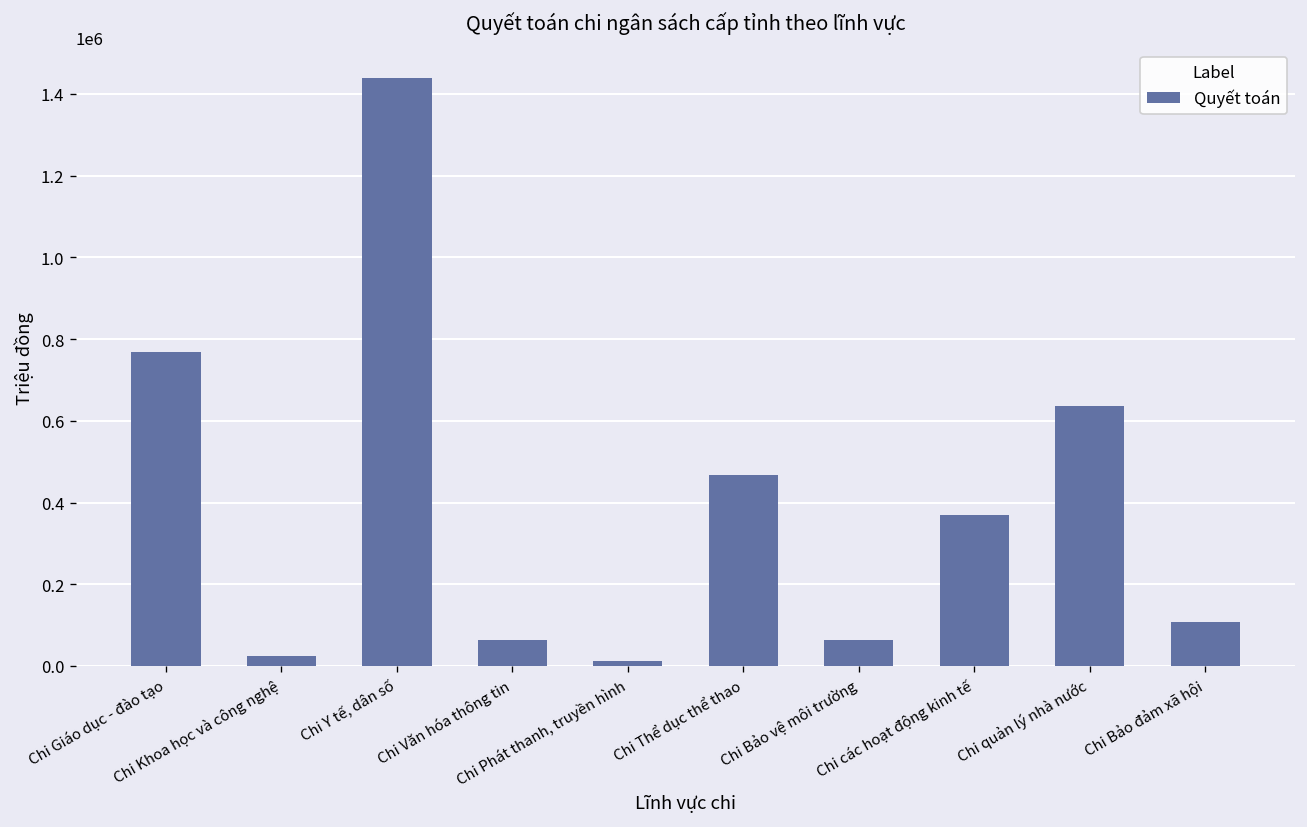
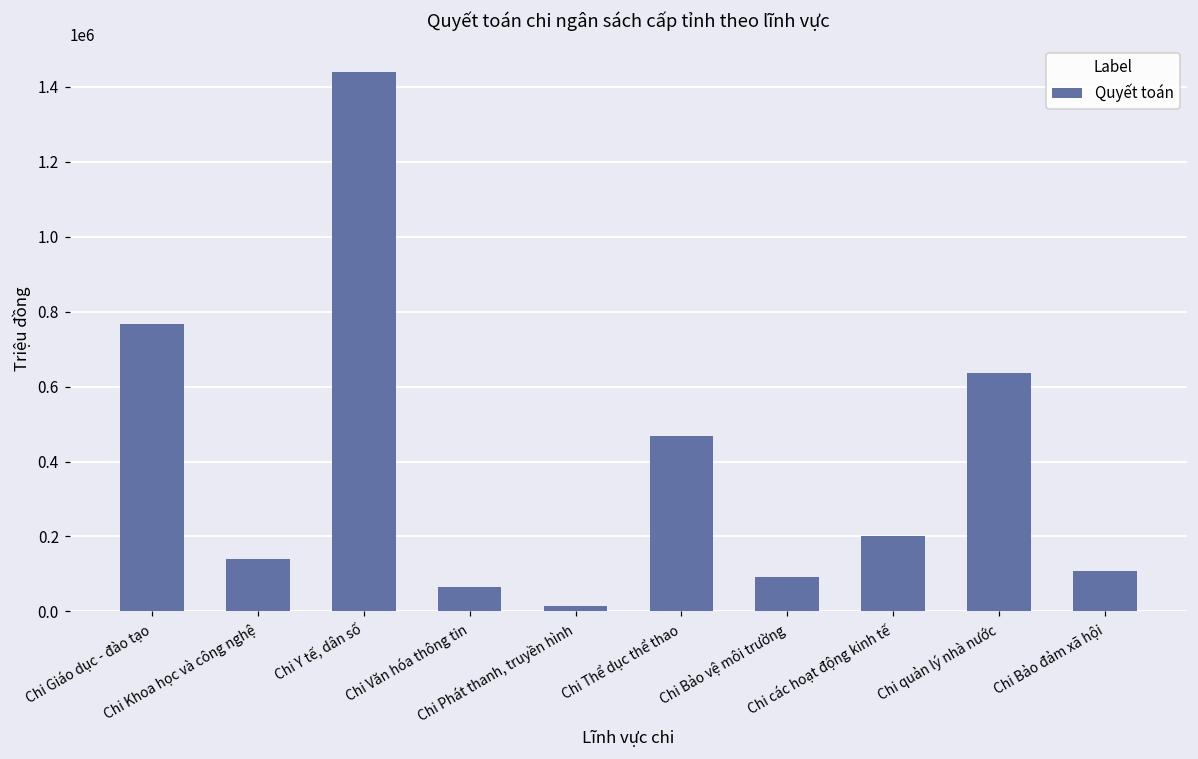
Chi Khoa học và công nghệ: 20000 -> 140000
Chi Bảo vệ môi trường: 60000 -> 90000
Chi các hoạt động kinh tế: 370000 -> 200000
